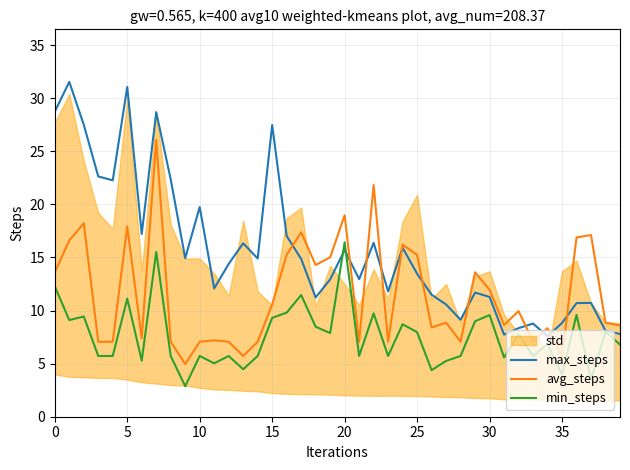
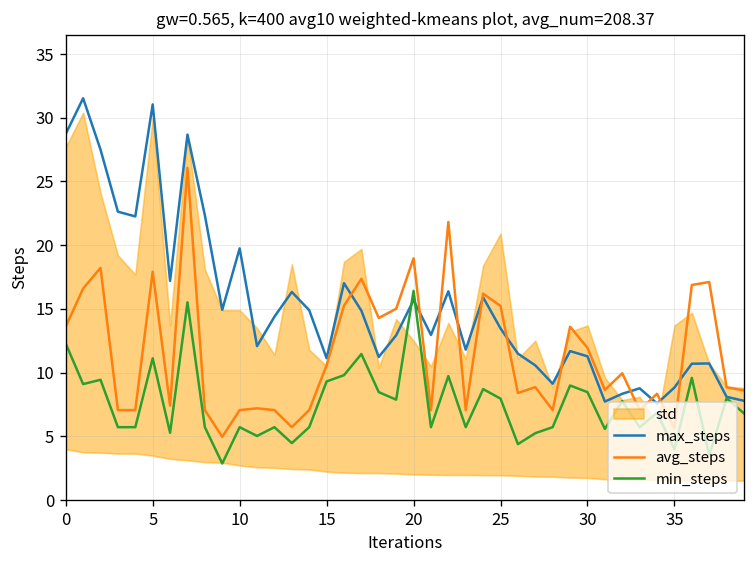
max_steps, 15: 27.5 -> 11.1
min_steps, 30: 9.6 -> 8.5
